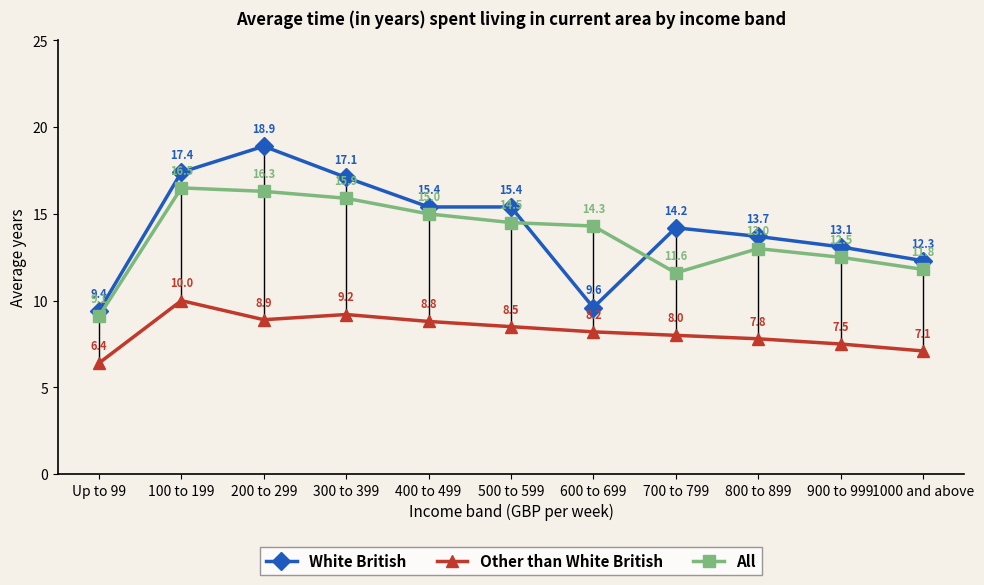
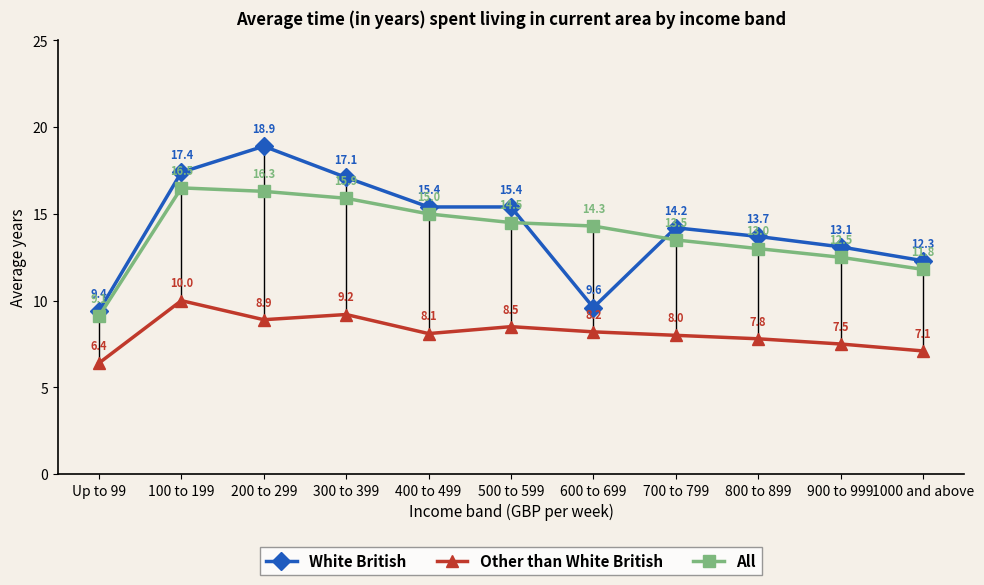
Other than White British, 400 to 499: 8.8 -> 8.1
All, 700 to 799: 11.6 -> 13.5
